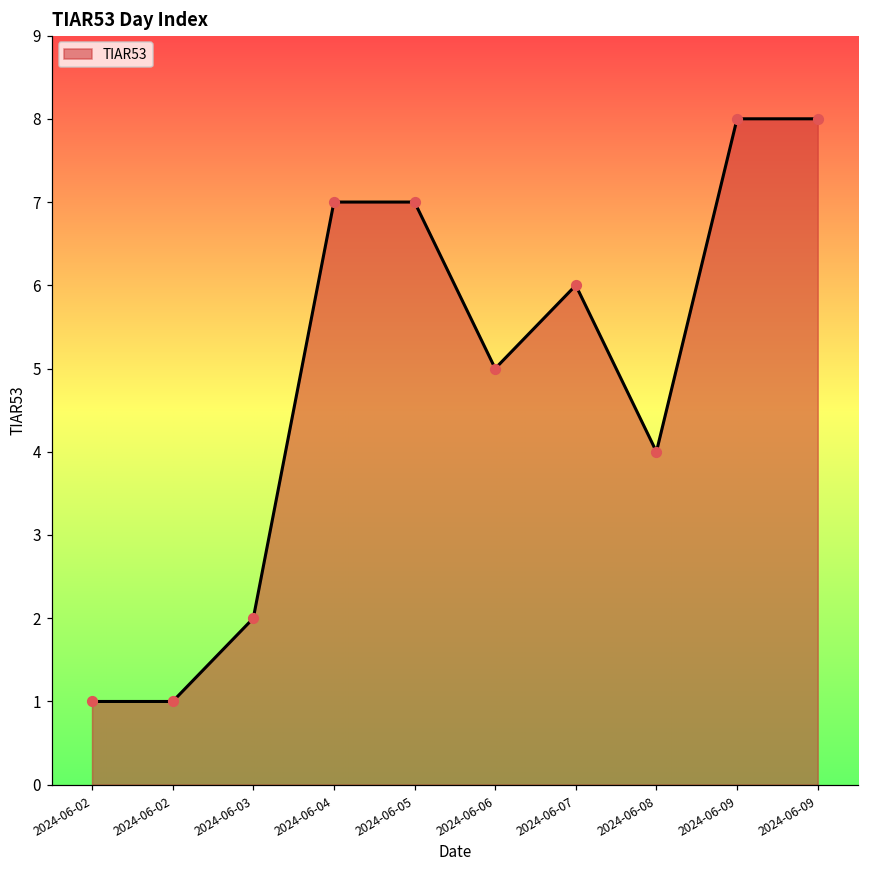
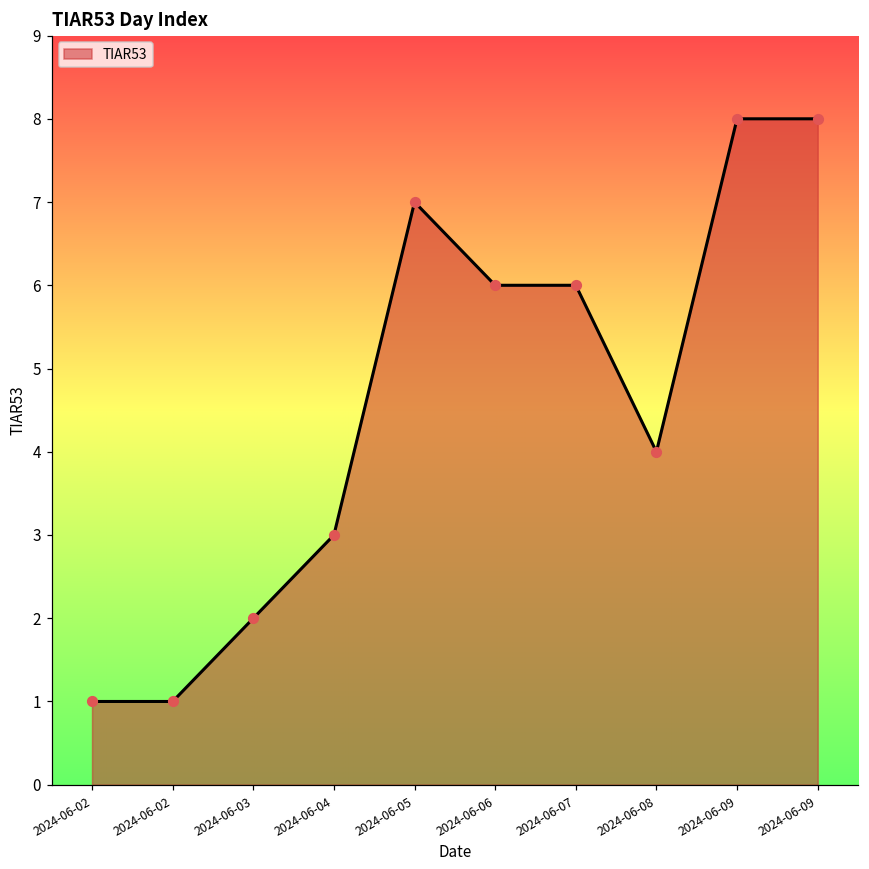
2024-06-04: 7 -> 3
2024-06-06: 5 -> 6
